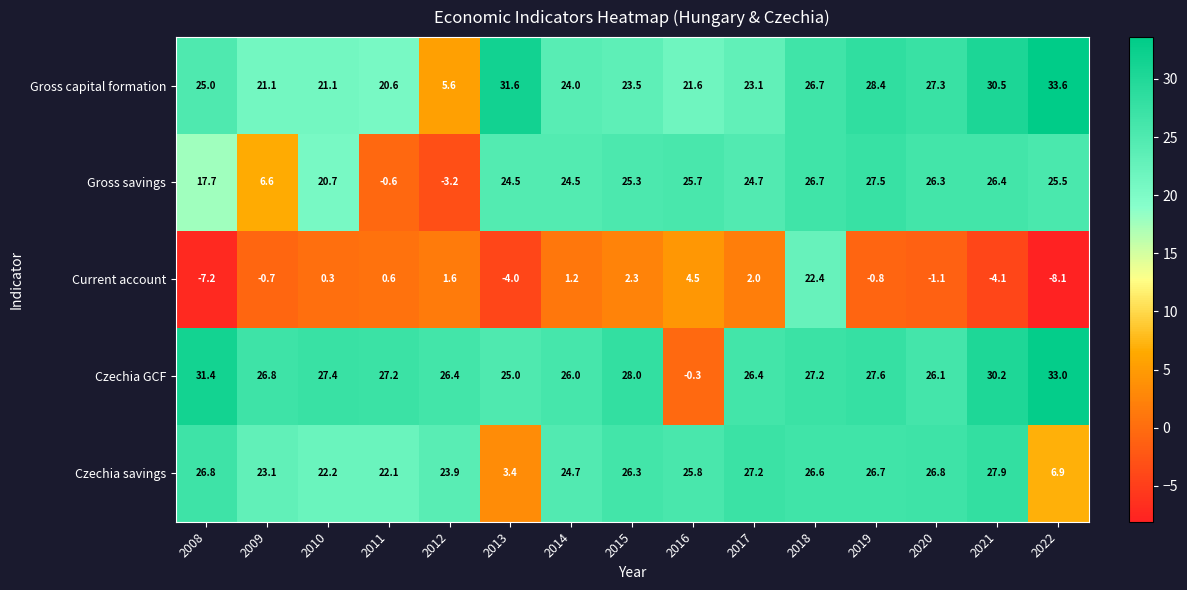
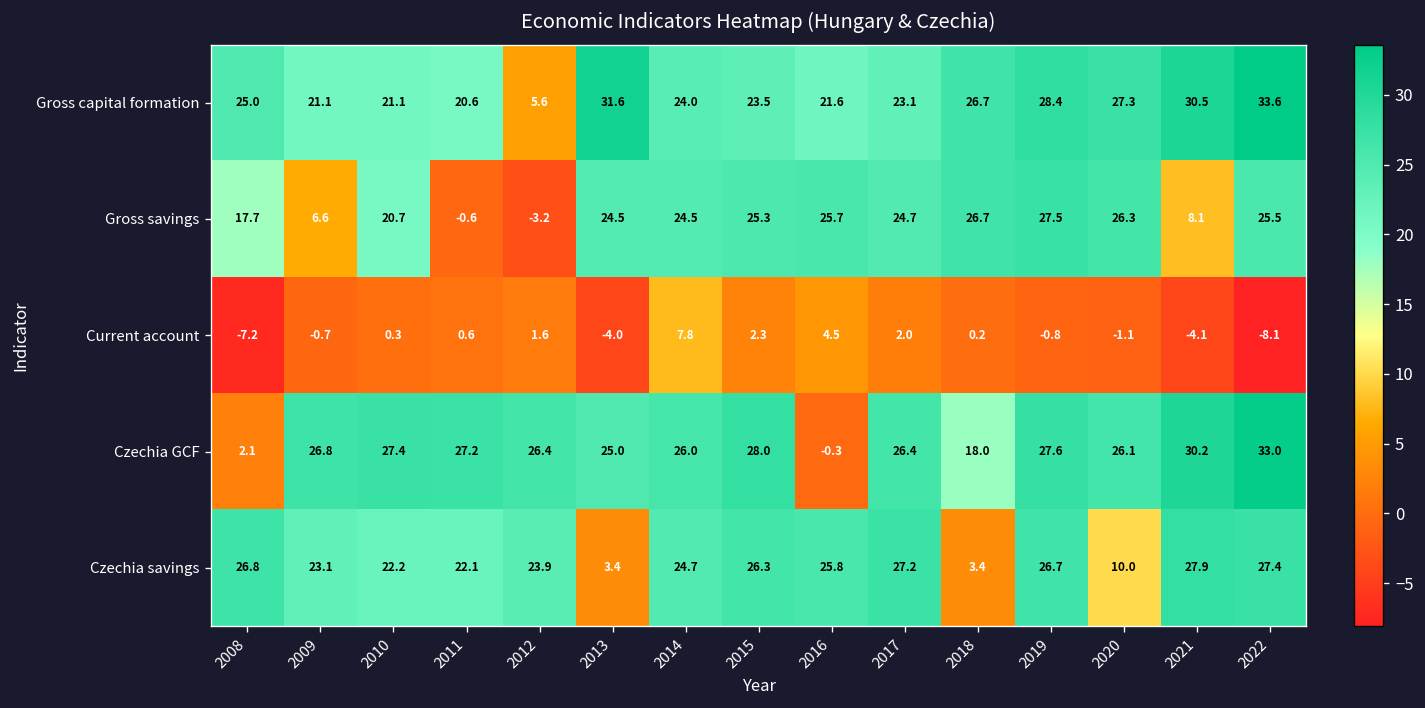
Gross savings, 2021: 26.4 -> 8.1
Current account, 2014: 1.2 -> 7.8
Current account, 2018: 22.4 -> 0.2
Czechia GCF, 2008: 31.4 -> 2.1
Czechia GCF, 2018: 27.2 -> 18.0
Czechia savings, 2018: 26.6 -> 3.4
Czechia savings, 2020: 26.8 -> 10.0
Czechia savings, 2022: 6.9 -> 27.4
